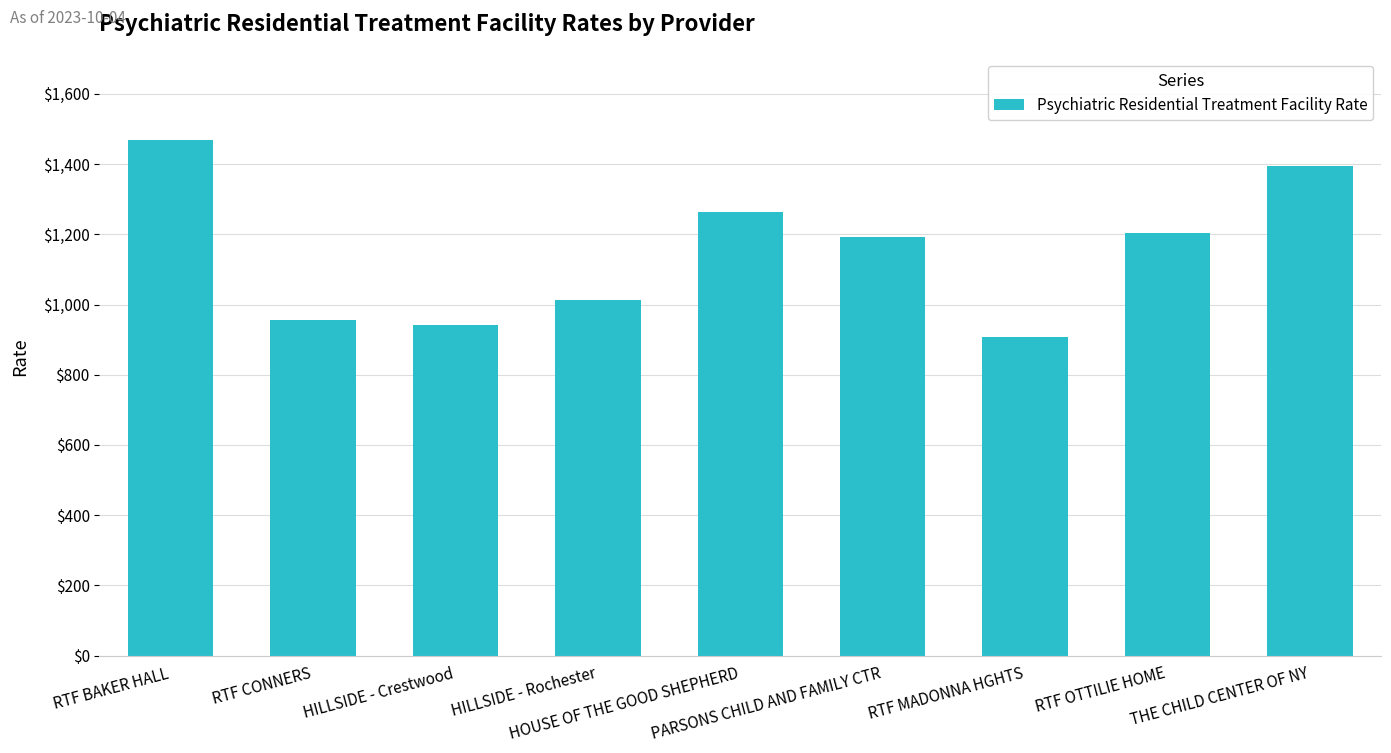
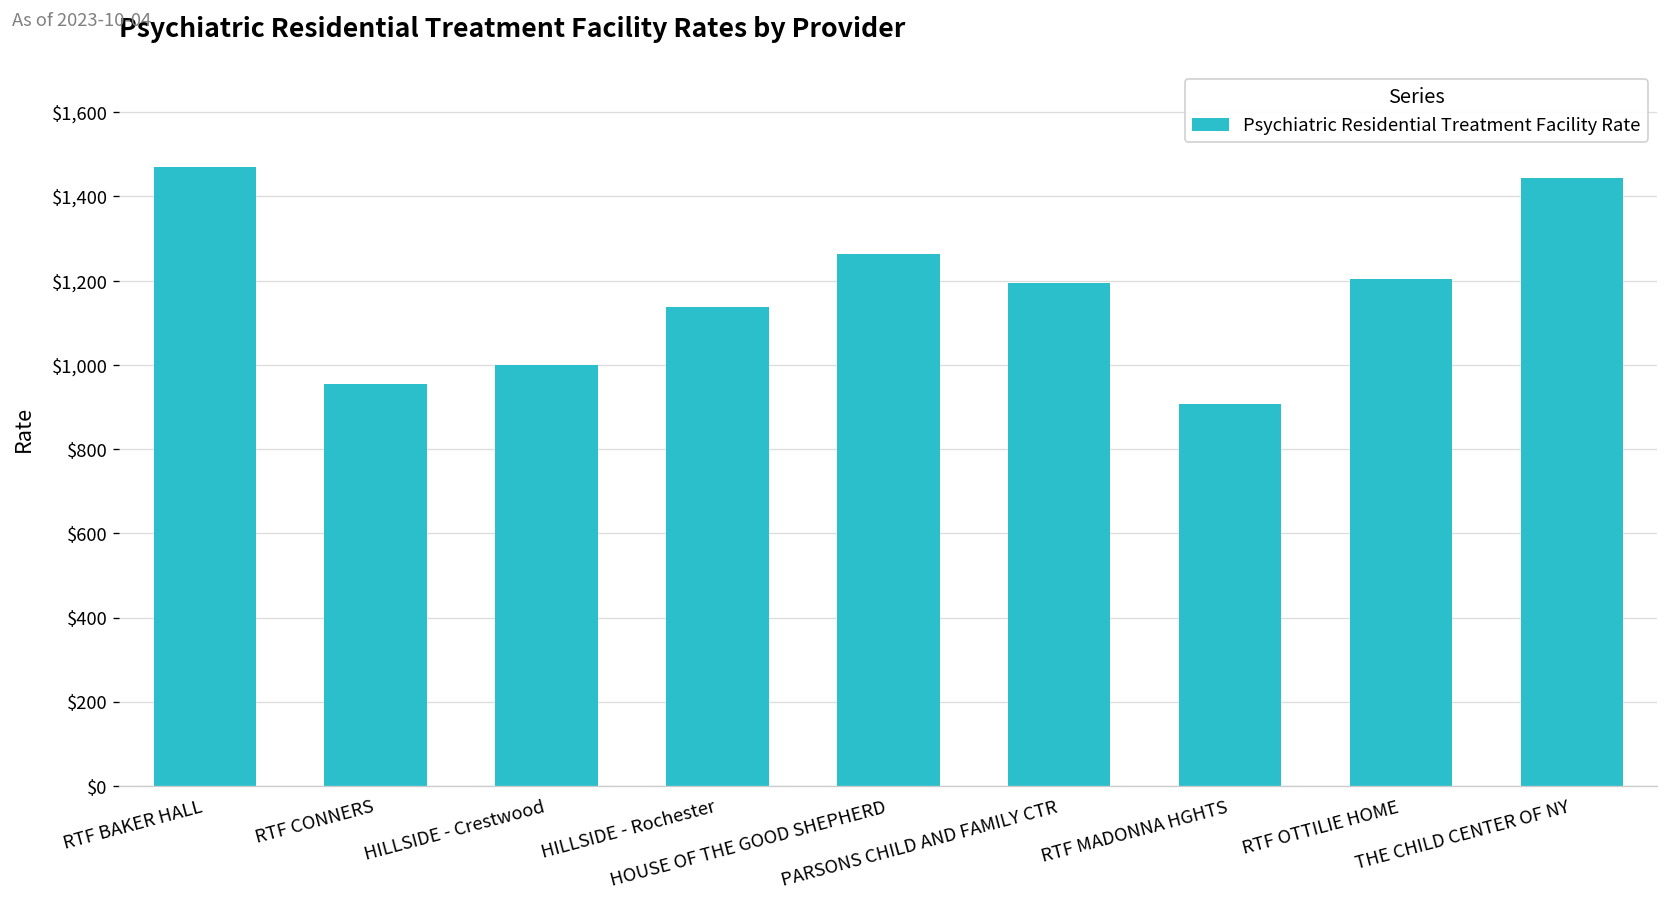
HILLSIDE - Crestwood: $940 -> $1,000
HILLSIDE - Rochester: $1,010 -> $1,140
THE CHILD CENTER OF NY: $1,390 -> $1,440
